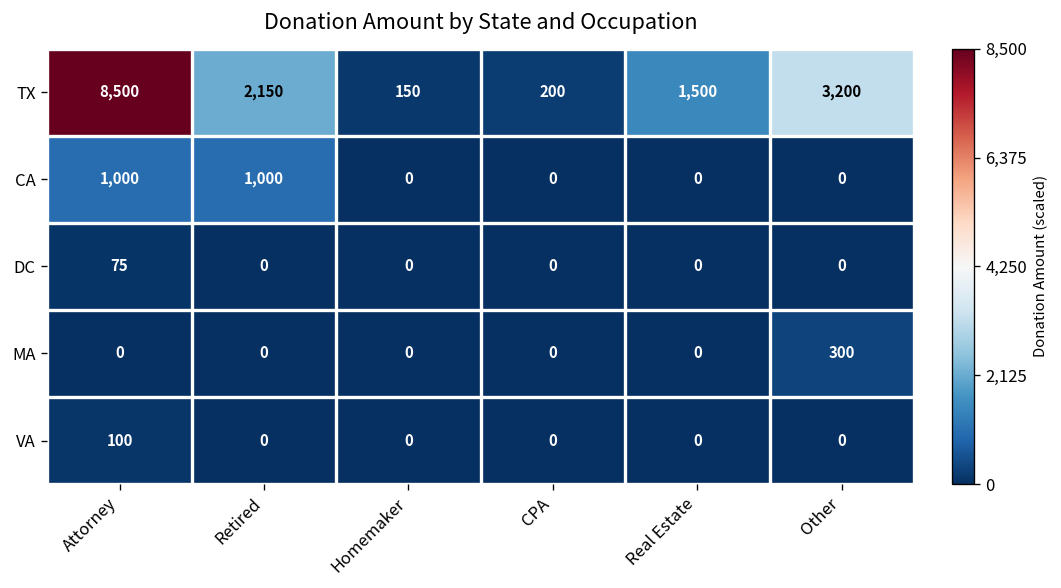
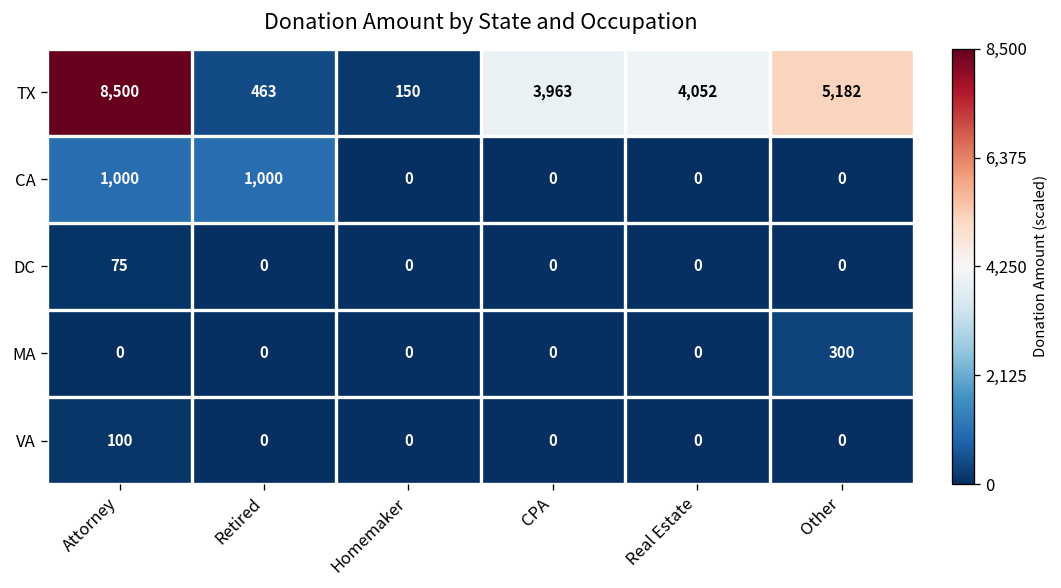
TX, Retired: 2,150 -> 463
TX, CPA: 200 -> 3,963
TX, Real Estate: 1,500 -> 4,052
TX, Other: 3,200 -> 5,182
